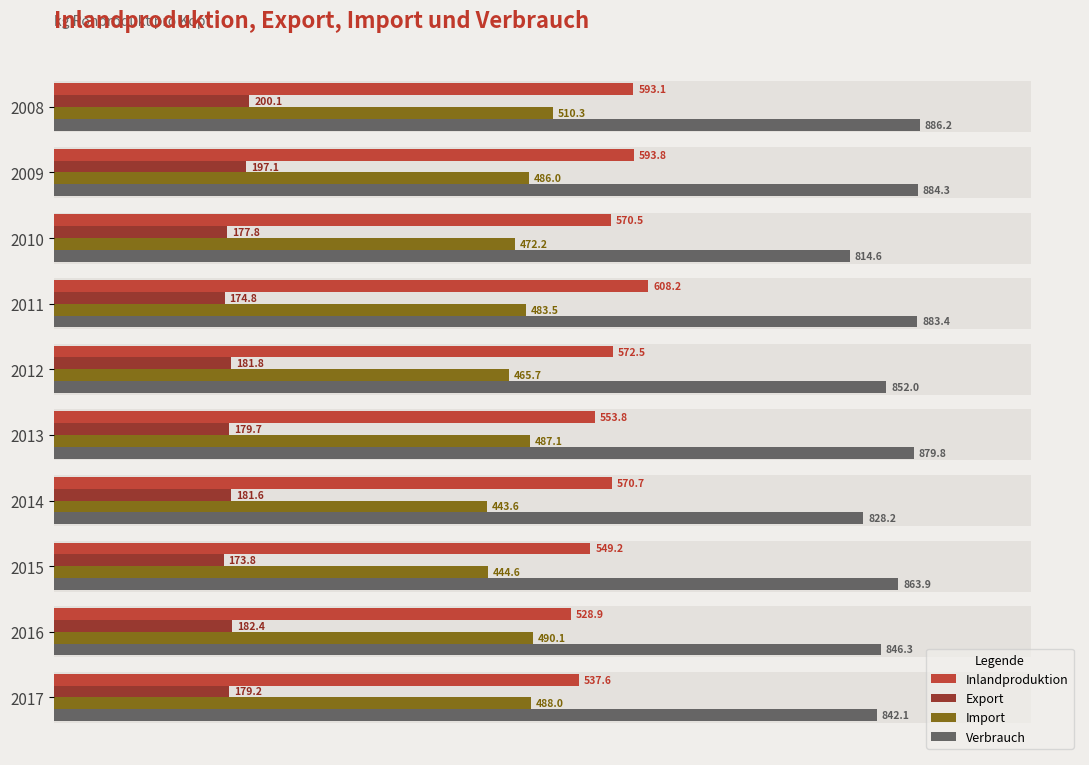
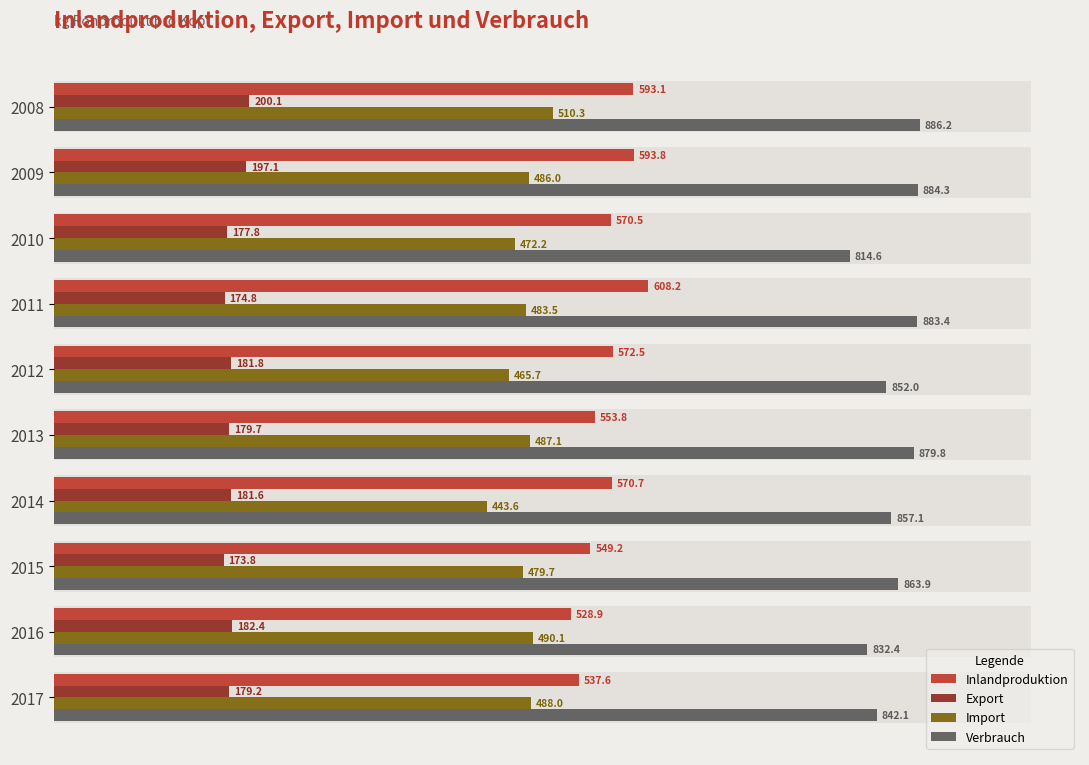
Verbrauch, 2014: 828.2 -> 857.1
Import, 2015: 444.6 -> 479.7
Verbrauch, 2016: 846.3 -> 832.4
